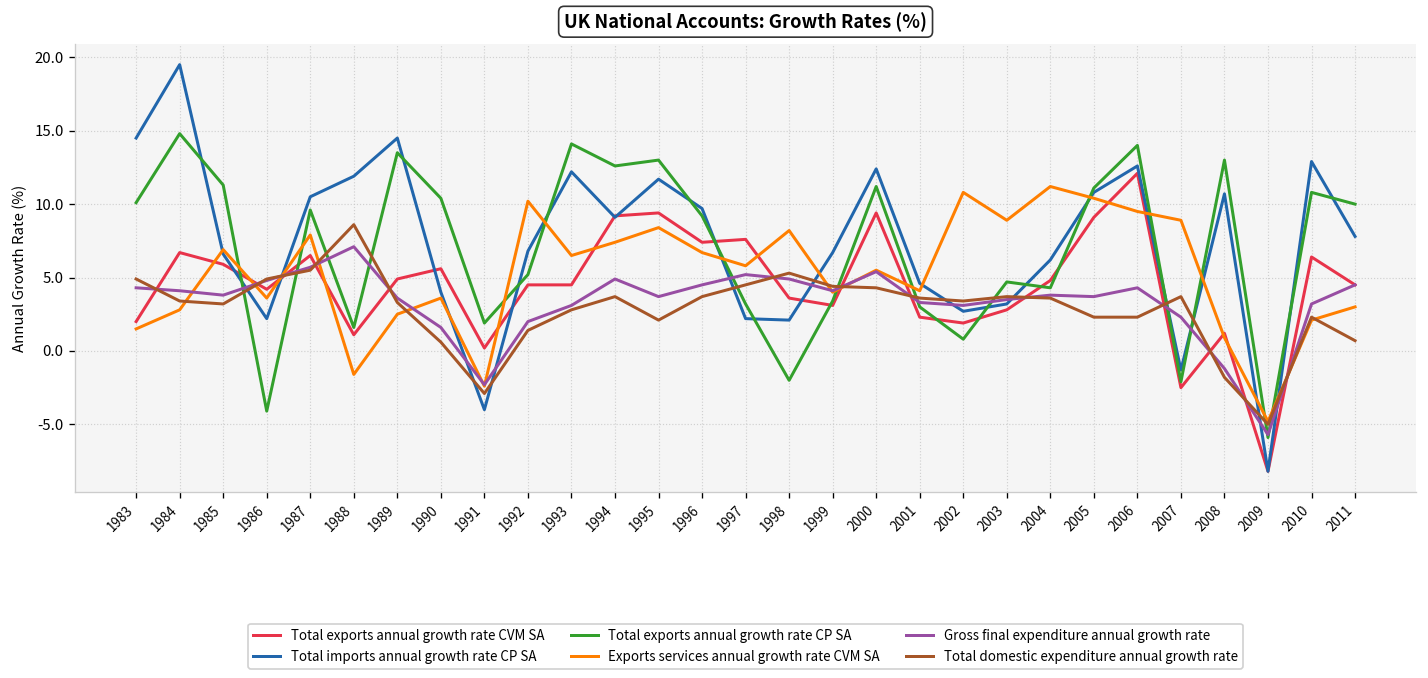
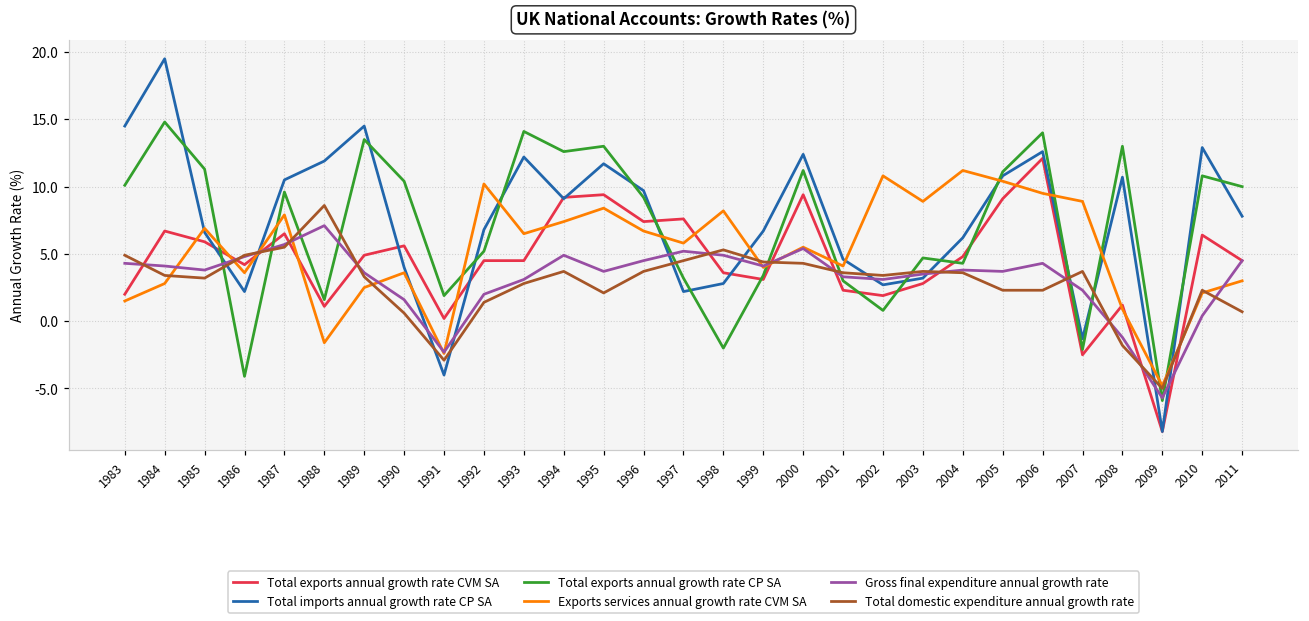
Total imports annual growth rate CP SA, 1998: 2.1 -> 2.8
Gross final expenditure annual growth rate, 2010: 3.2 -> 0.4
